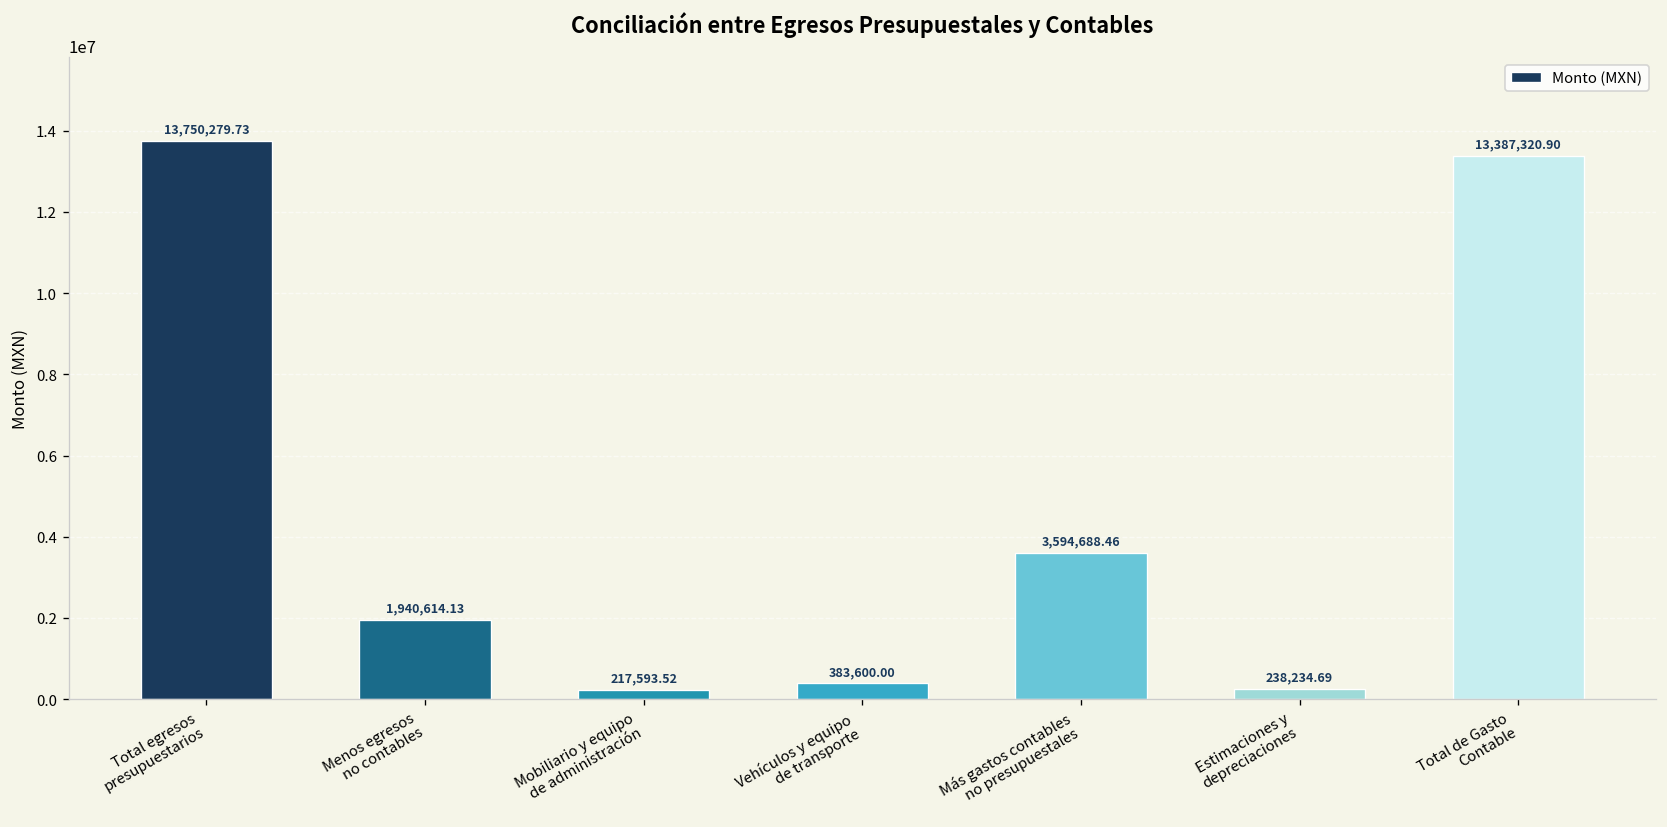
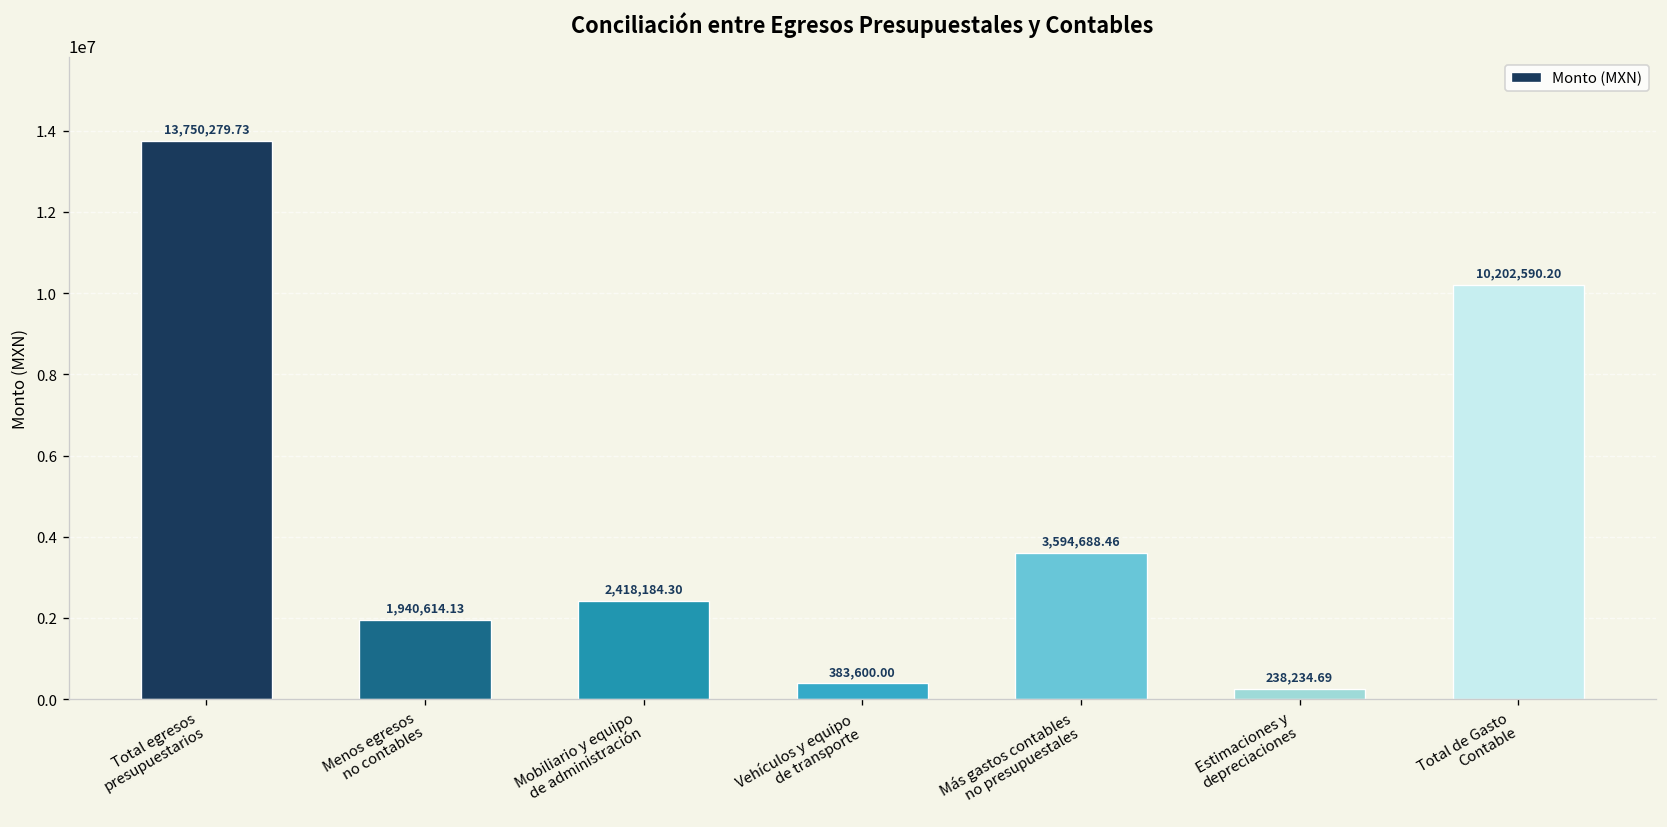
Mobiliario y equipo de administración: 217,593.52 -> 2,418,184.30
Total de Gasto Contable: 13,387,320.90 -> 10,202,590.20
